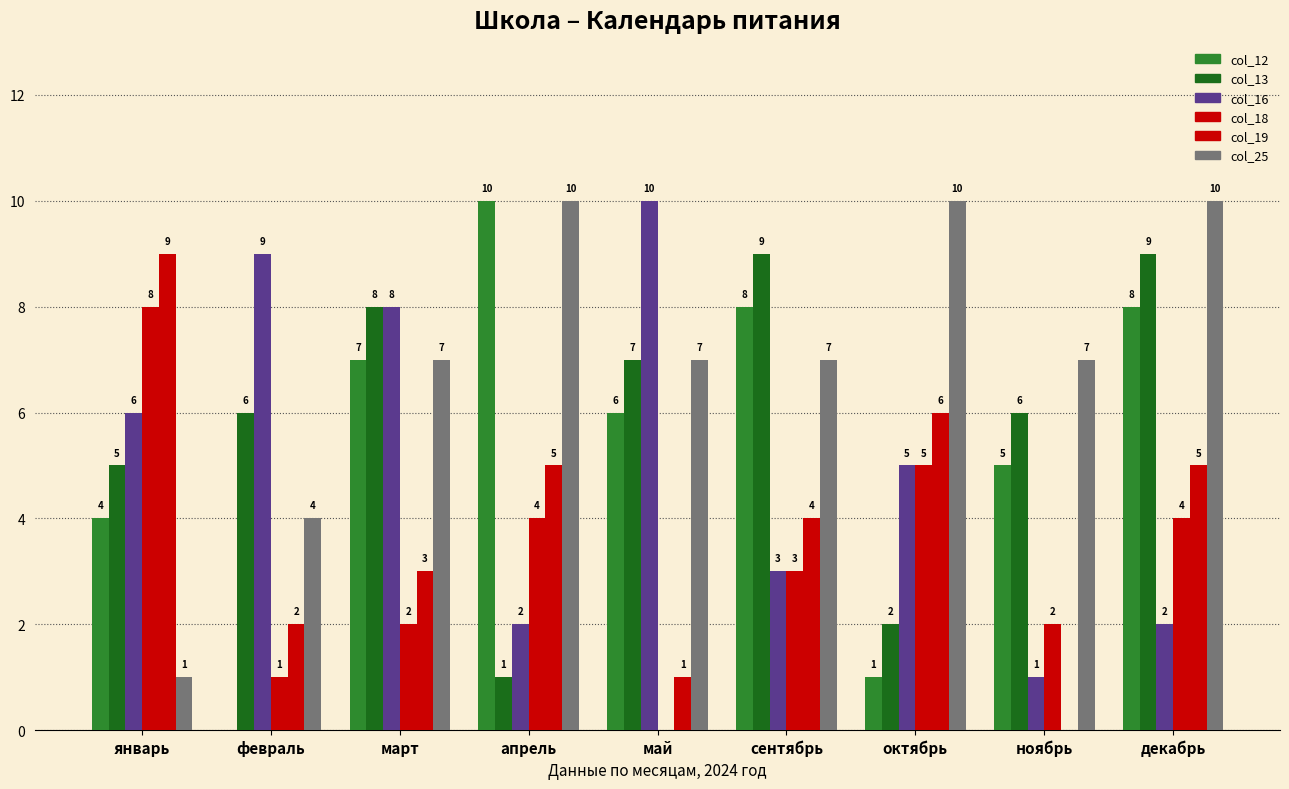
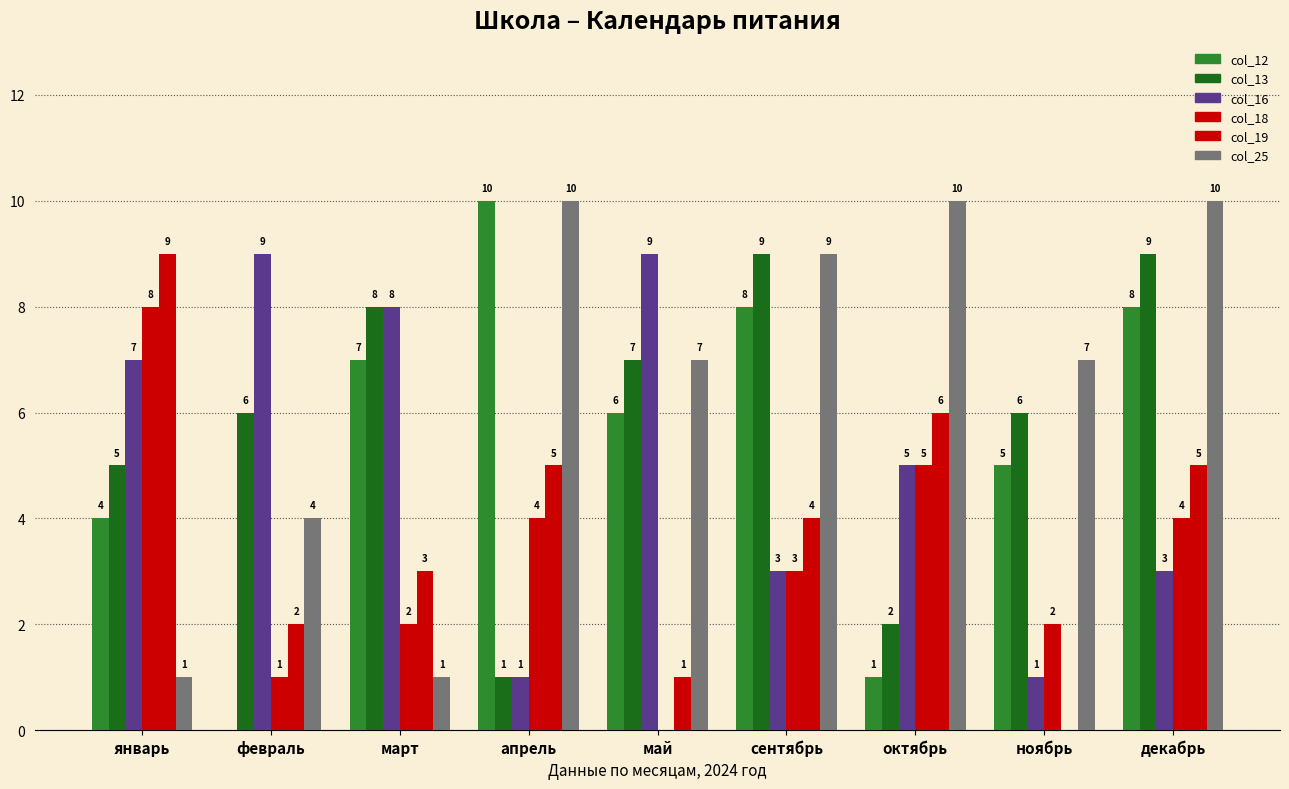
col_16, январь: 6 -> 7
col_25, март: 7 -> 1
col_16, апрель: 2 -> 1
col_16, май: 10 -> 9
col_25, сентябрь: 7 -> 9
col_16, декабрь: 2 -> 3
